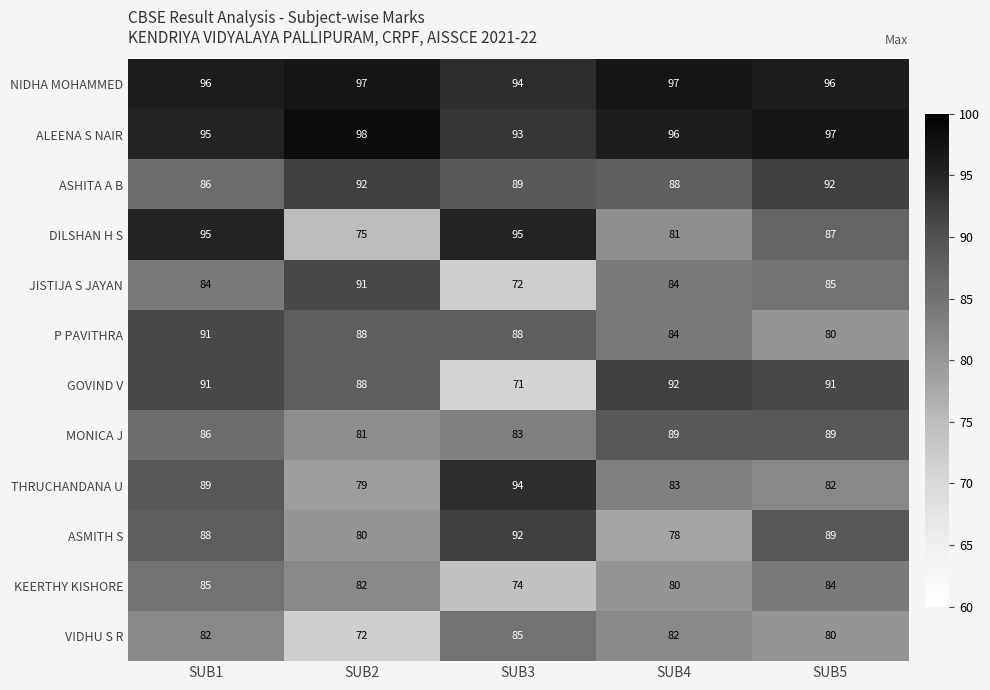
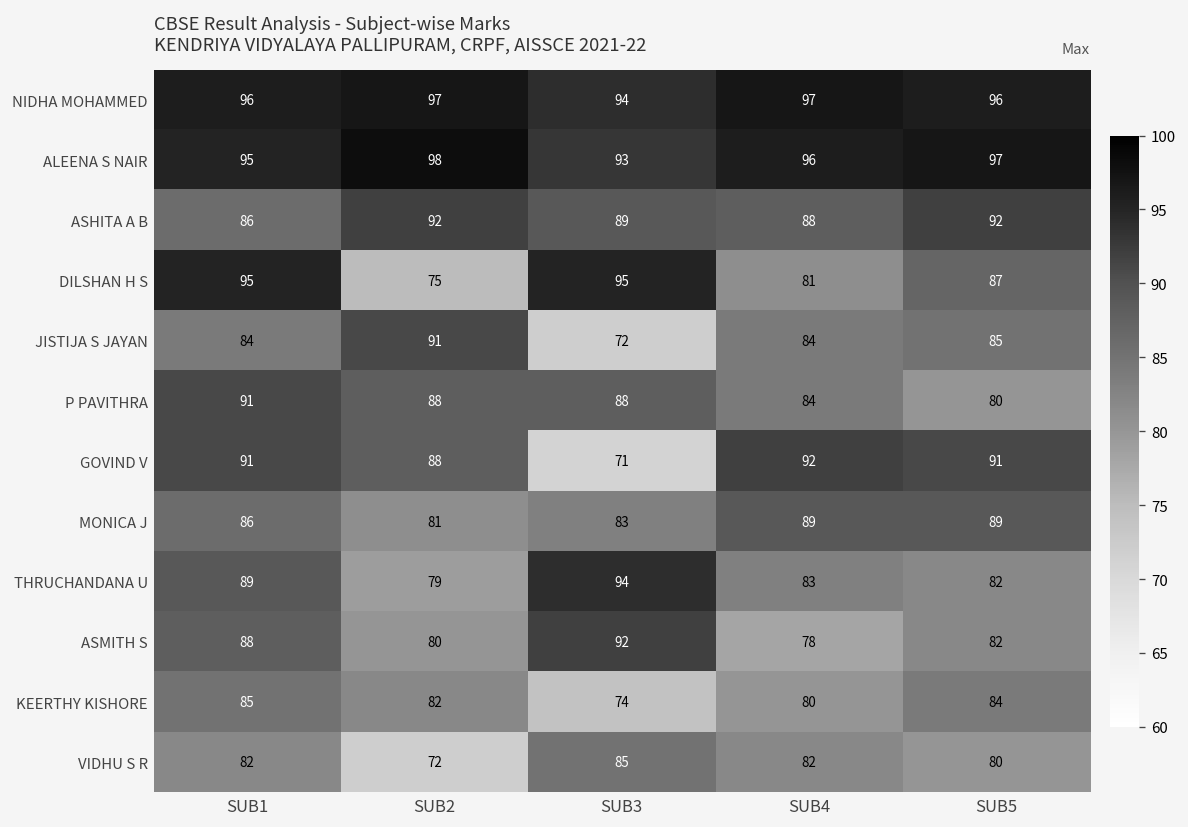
ASMITH S, SUB5: 89 -> 82
